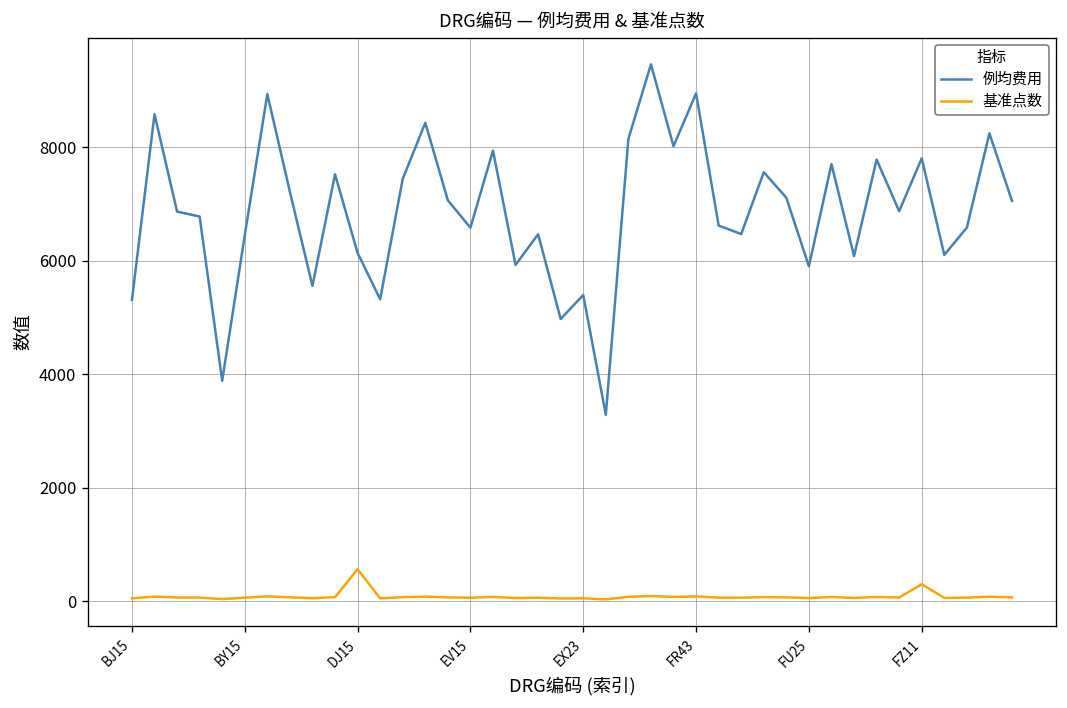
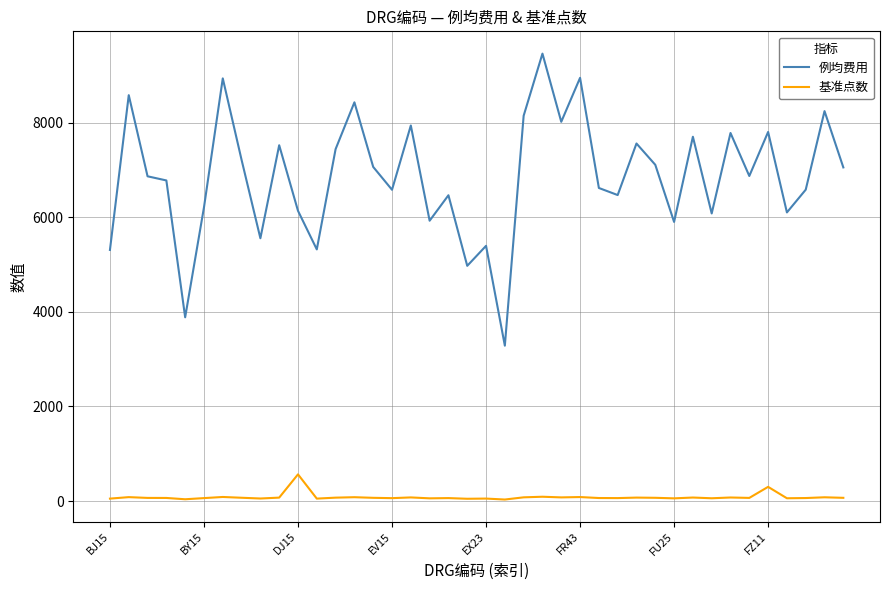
例均费用, BY15: 6400 -> 6200
